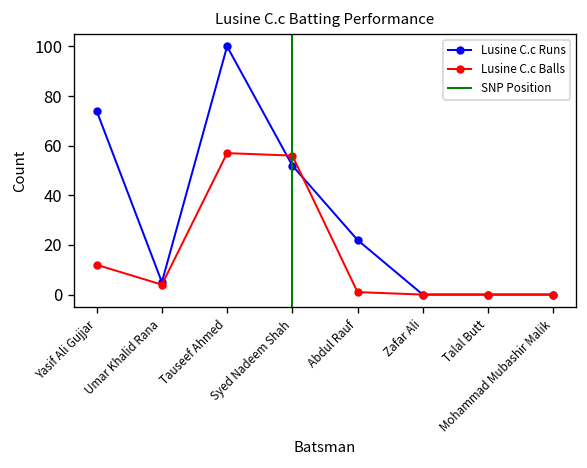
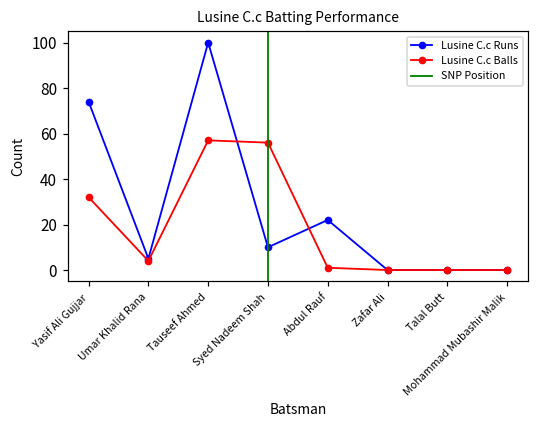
Lusine C.c Balls, Yasif Ali Gujjar: 12 -> 32
Lusine C.c Runs, Syed Nadeem Shah: 52 -> 10
